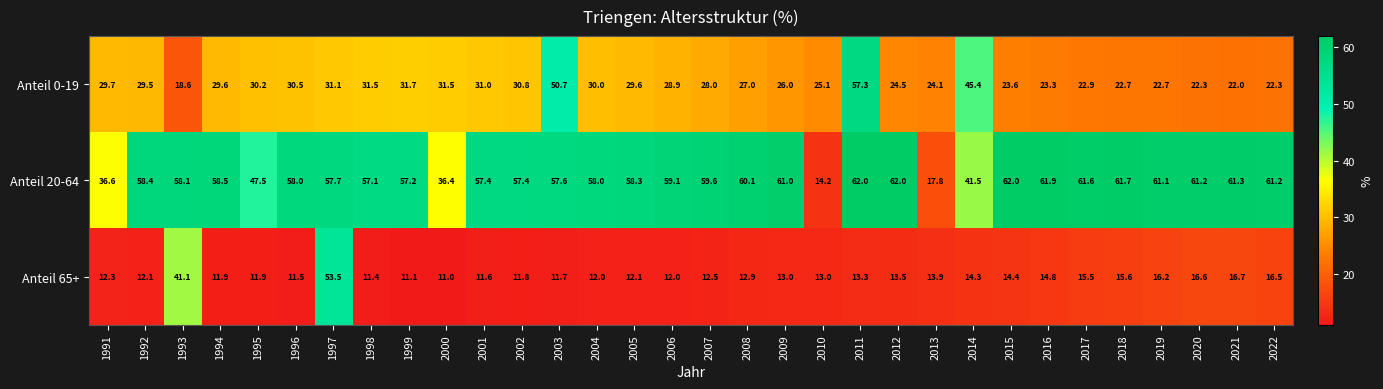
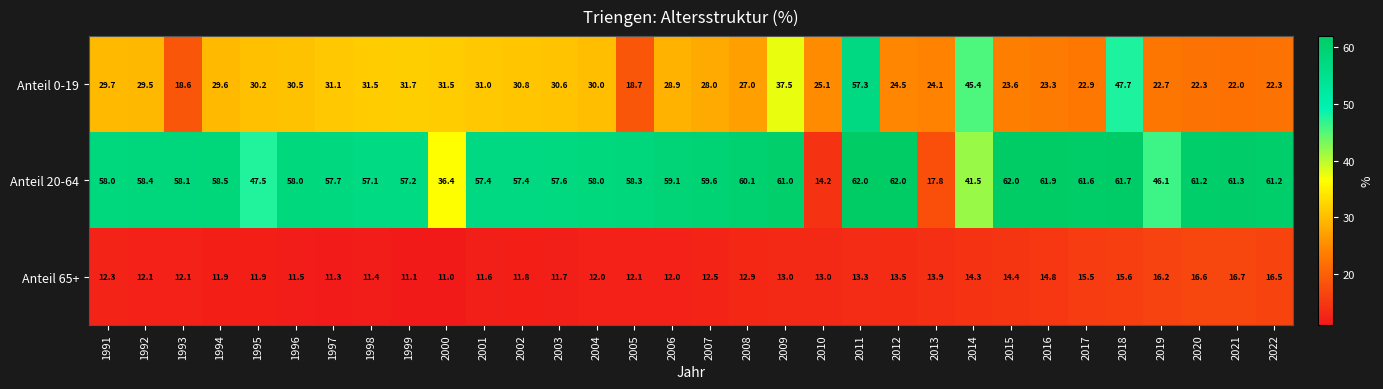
Anteil 0-19, 2003: 50.7 -> 30.6
Anteil 0-19, 2005: 29.6 -> 18.7
Anteil 0-19, 2009: 26.0 -> 37.5
Anteil 0-19, 2018: 22.7 -> 47.7
Anteil 20-64, 1991: 36.6 -> 58.0
Anteil 20-64, 2019: 61.1 -> 46.1
Anteil 65+, 1993: 41.1 -> 12.1
Anteil 65+, 1997: 53.5 -> 11.3
